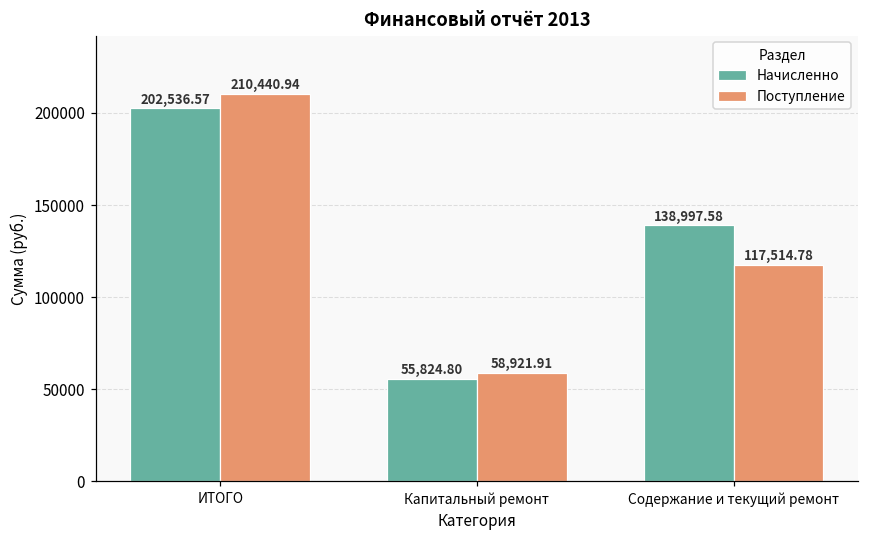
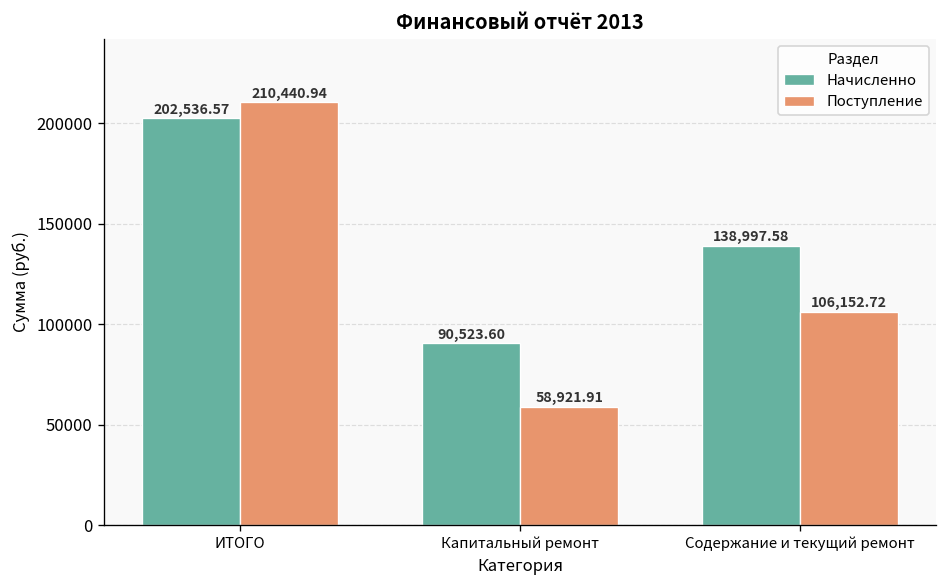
Начисленно, Капитальный ремонт: 55,824.80 -> 90,523.60
Поступление, Содержание и текущий ремонт: 117,514.78 -> 106,152.72
